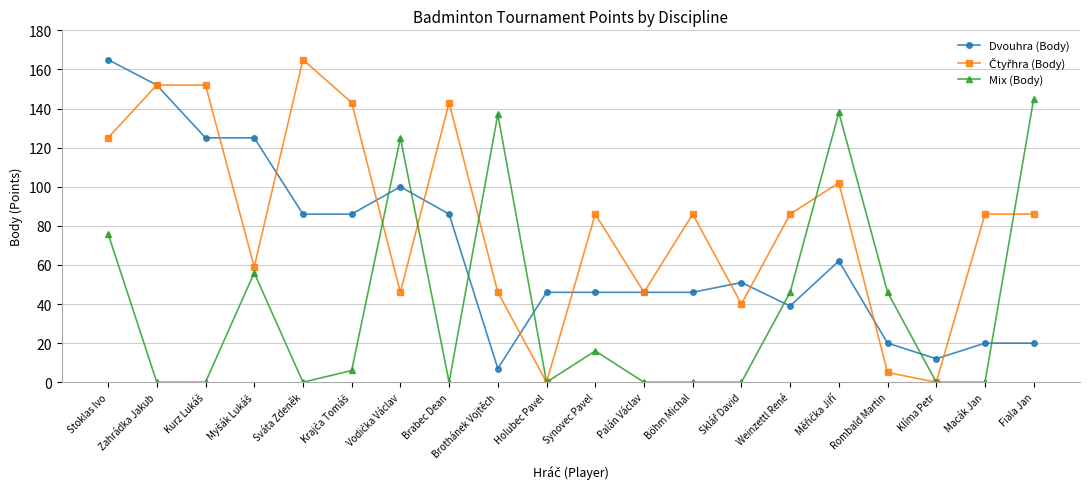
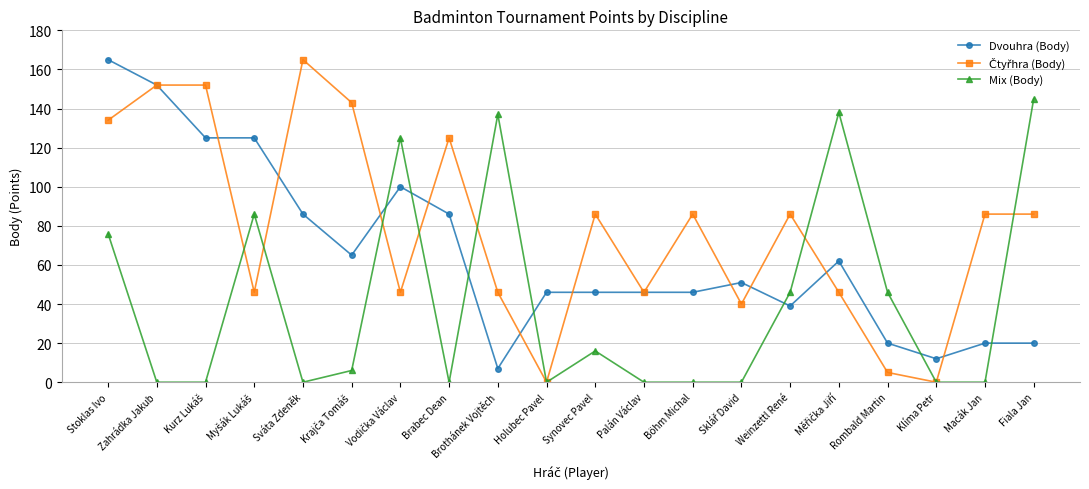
Čtyřhra (Body), Stoklas Ivo: 125 -> 134
Čtyřhra (Body), Myšák Lukáš: 59 -> 46
Mix (Body), Myšák Lukáš: 56 -> 86
Dvouhra (Body), Krajča Tomáš: 86 -> 65
Čtyřhra (Body), Brabec Dean: 143 -> 125
Čtyřhra (Body), Měřička Jiří: 102 -> 46
